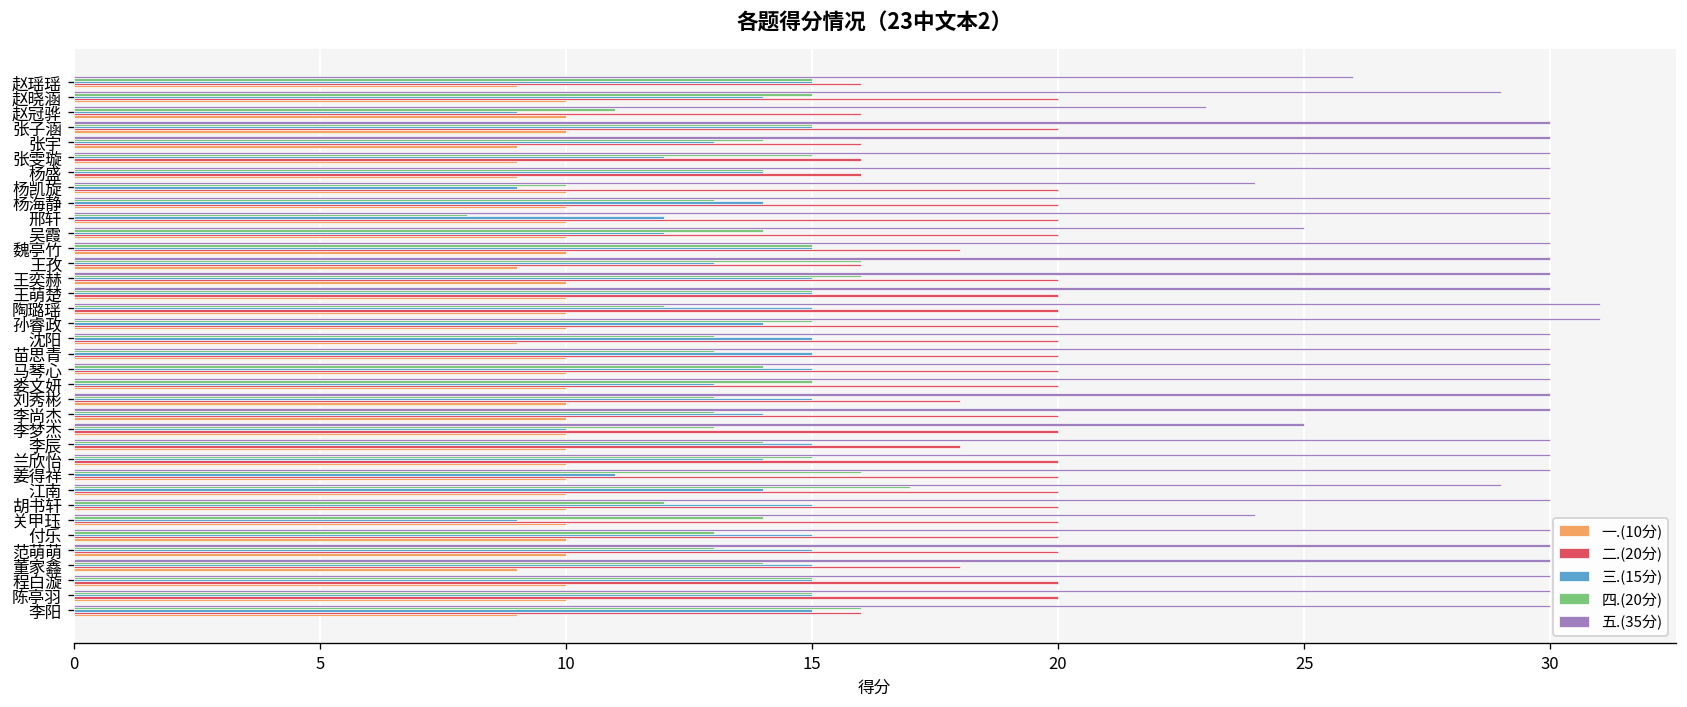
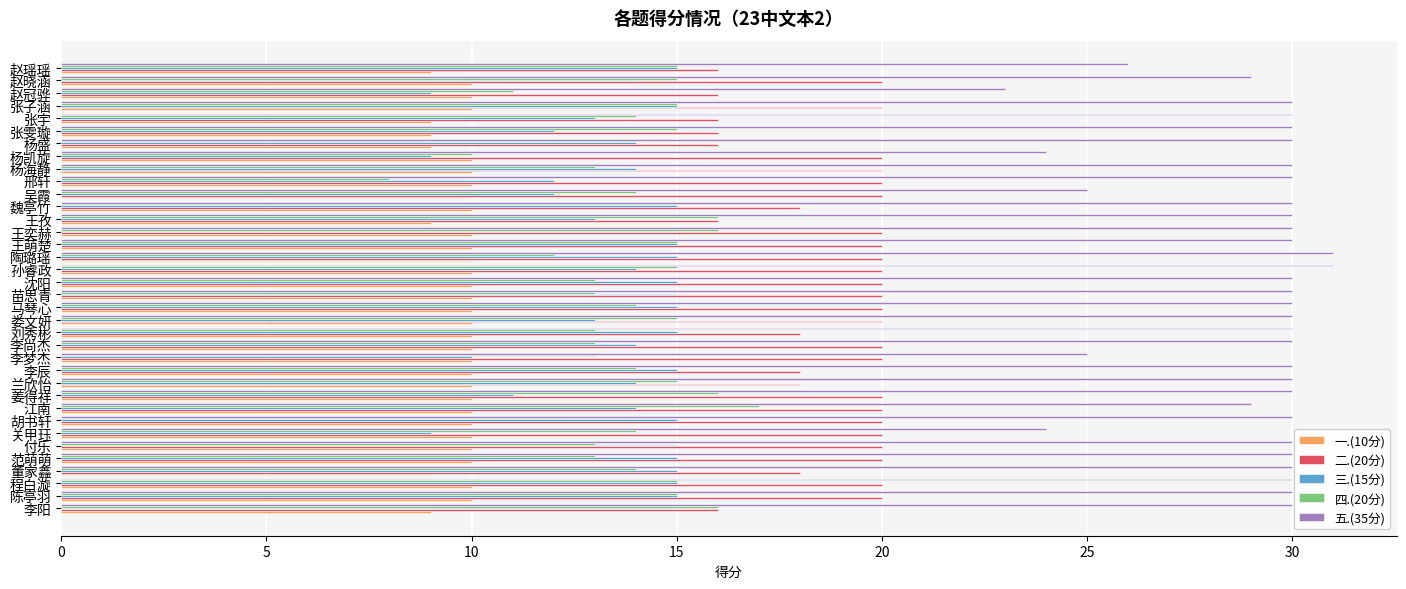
一.(10分), 沈阳: 9 -> 10
二.(20分), 兰欣怡: 20 -> 18
